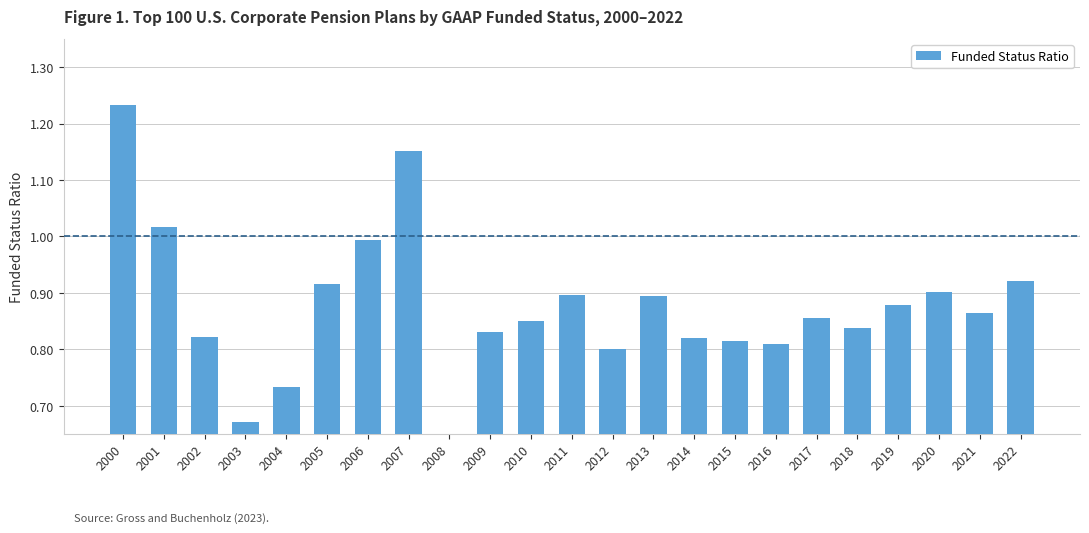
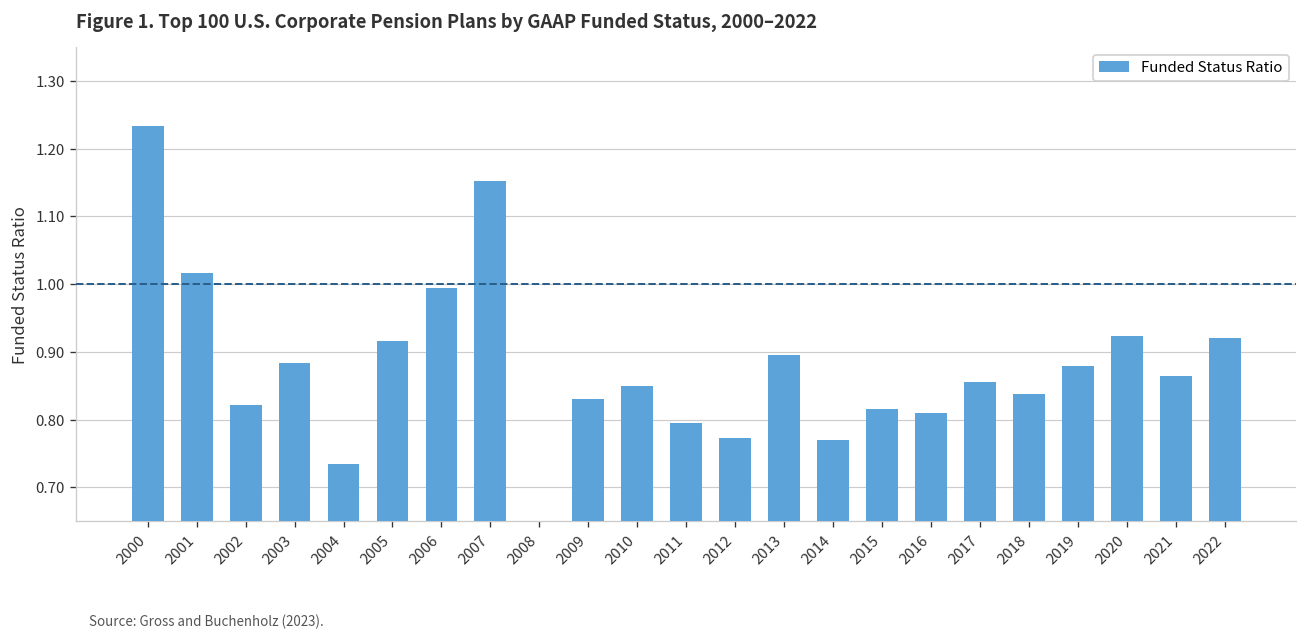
2003: 0.67 -> 0.88
2011: 0.90 -> 0.80
2012: 0.80 -> 0.77
2014: 0.82 -> 0.77
2020: 0.90 -> 0.92
